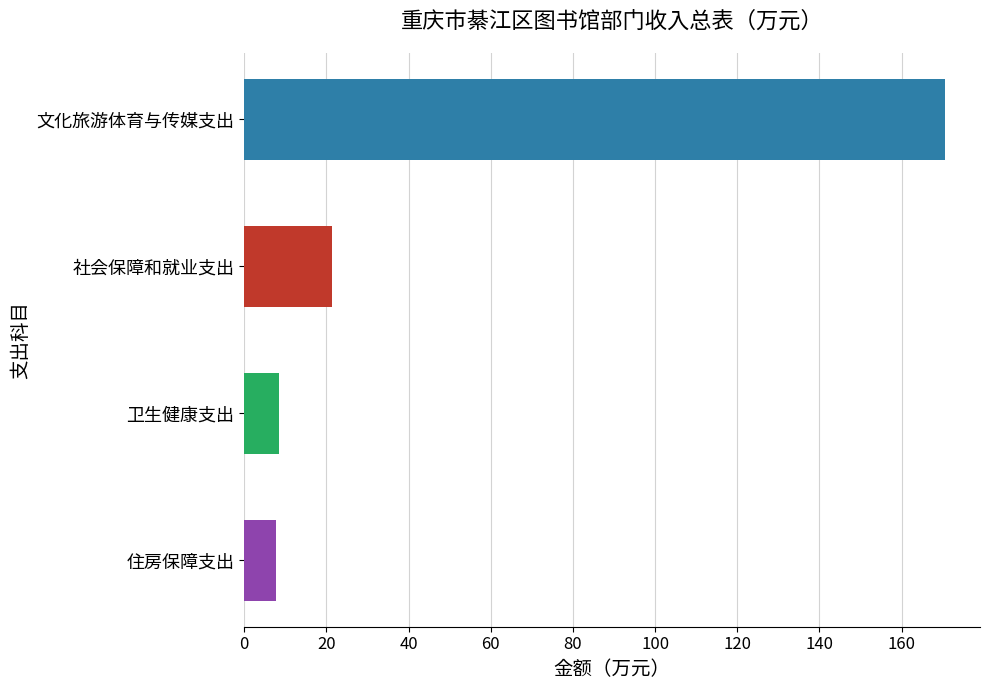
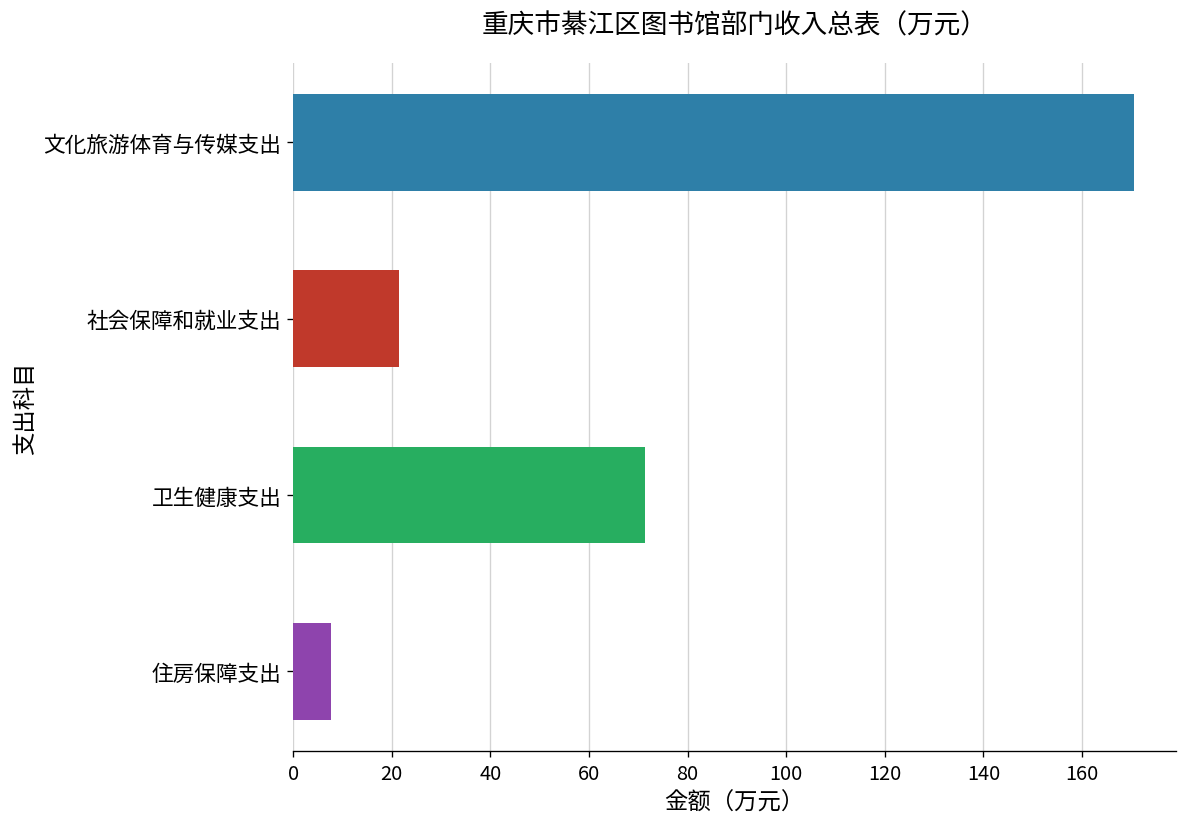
卫生健康支出: 8 -> 71
